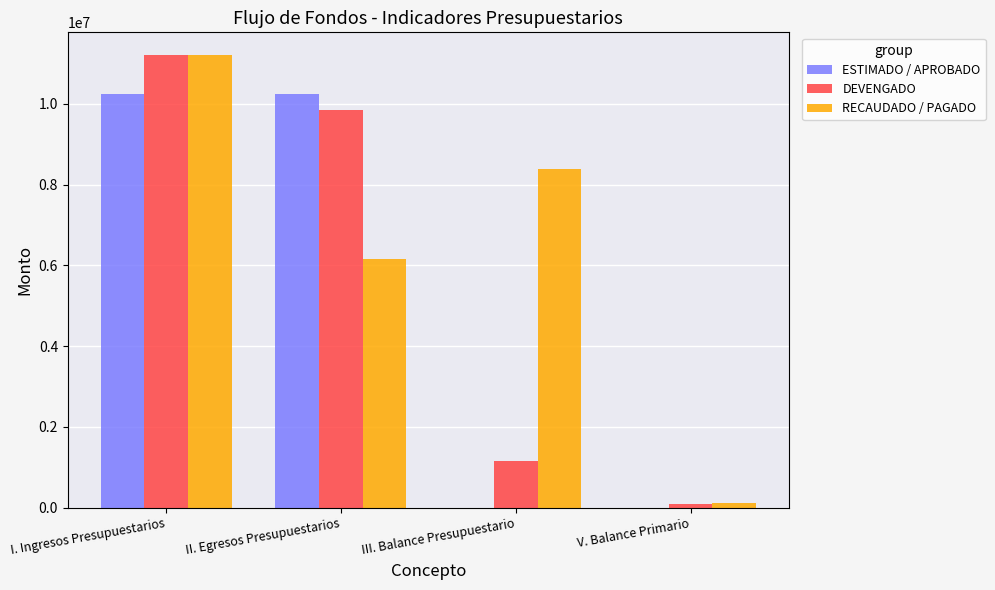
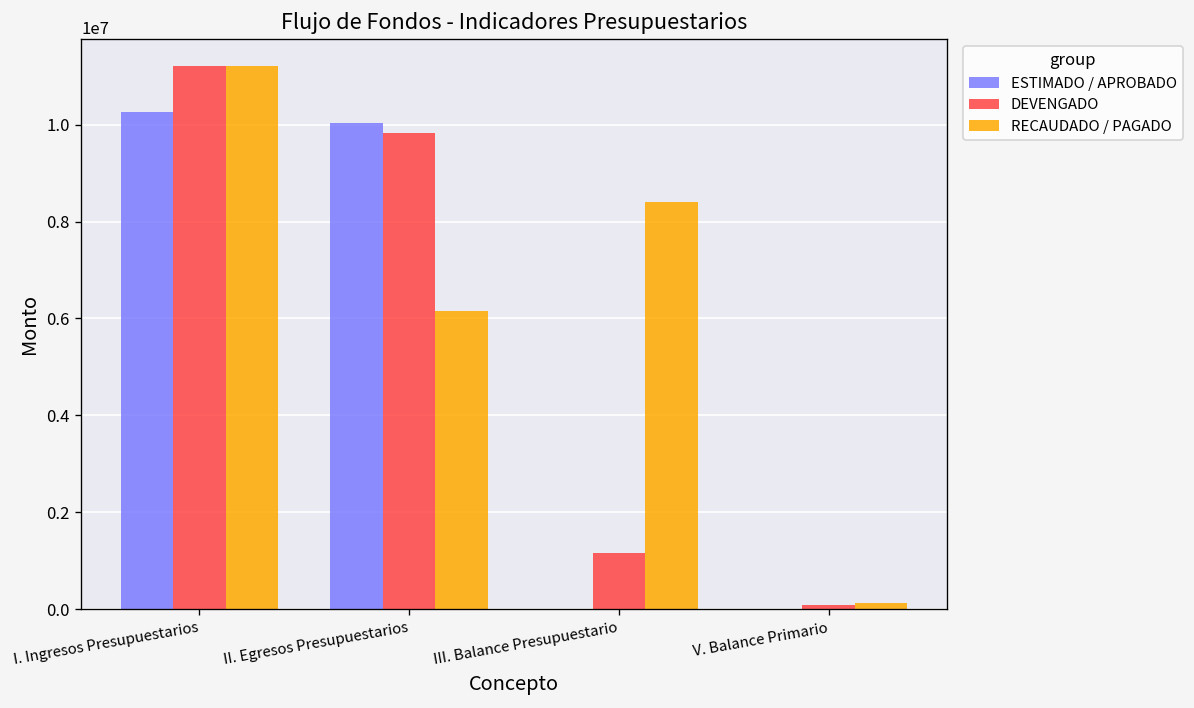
ESTIMADO / APROBADO, II. Egresos Presupuestarios: 10300000 -> 10000000
